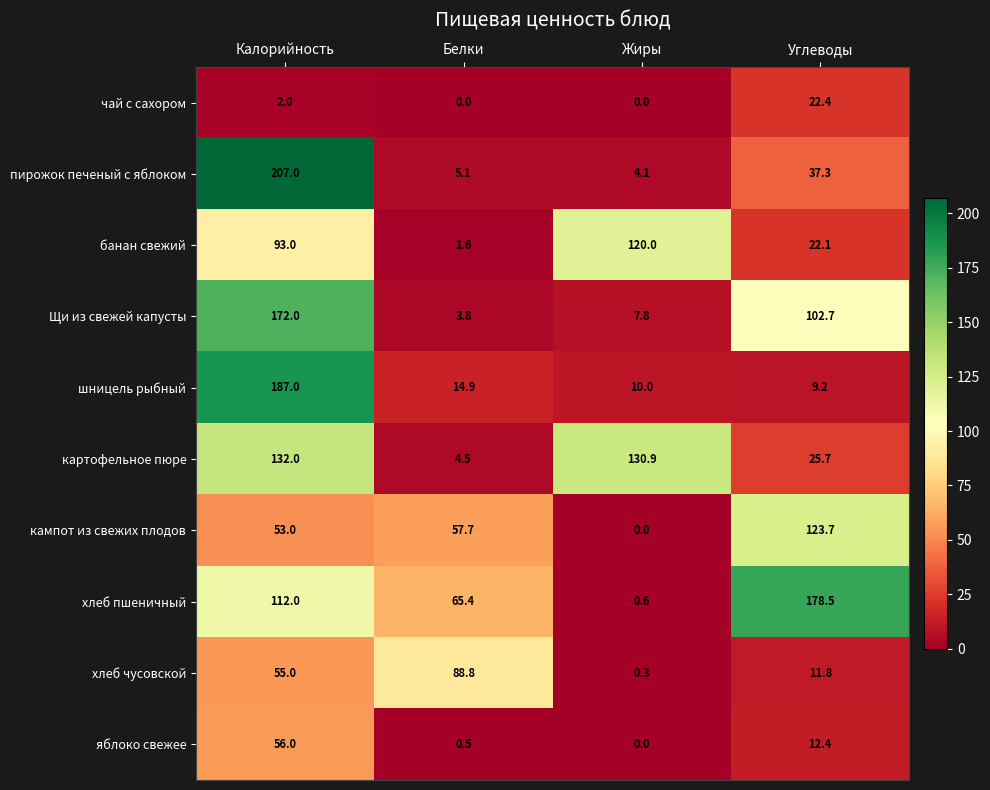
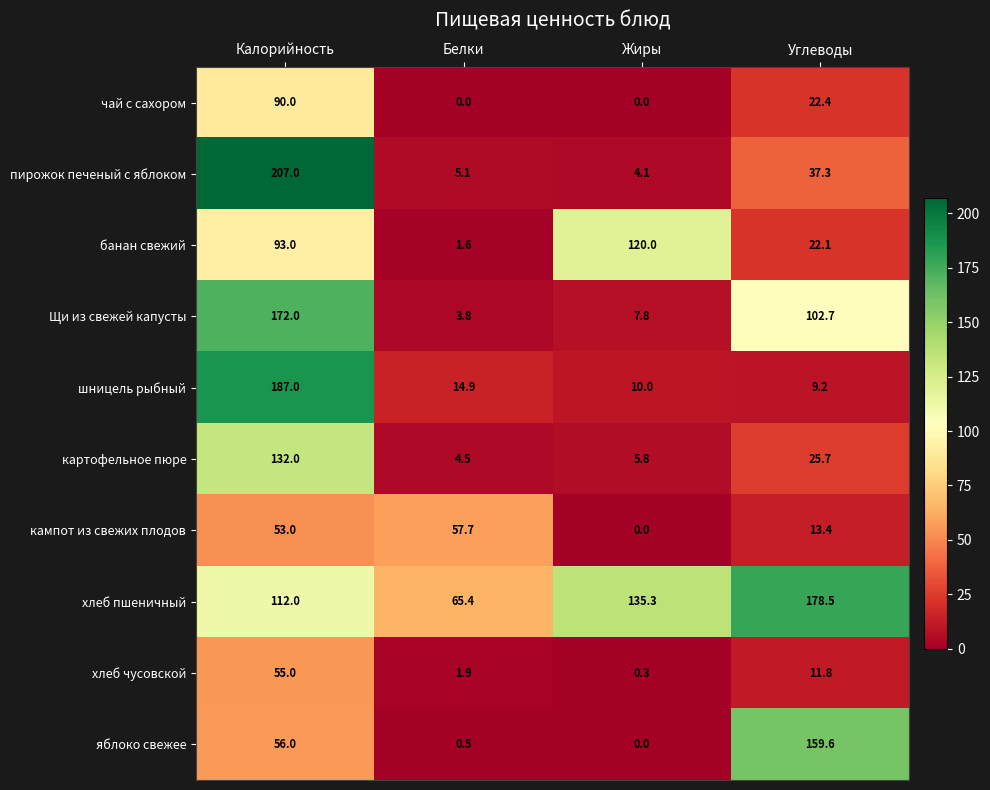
чай с сахором, Калорийность: 2.0 -> 90.0
картофельное пюре, Жиры: 130.9 -> 5.8
кампот из свежих плодов, Углеводы: 123.7 -> 13.4
хлеб пшеничный, Жиры: 0.6 -> 135.3
хлеб чусовской, Белки: 88.8 -> 1.9
яблоко свежее, Углеводы: 12.4 -> 159.6
